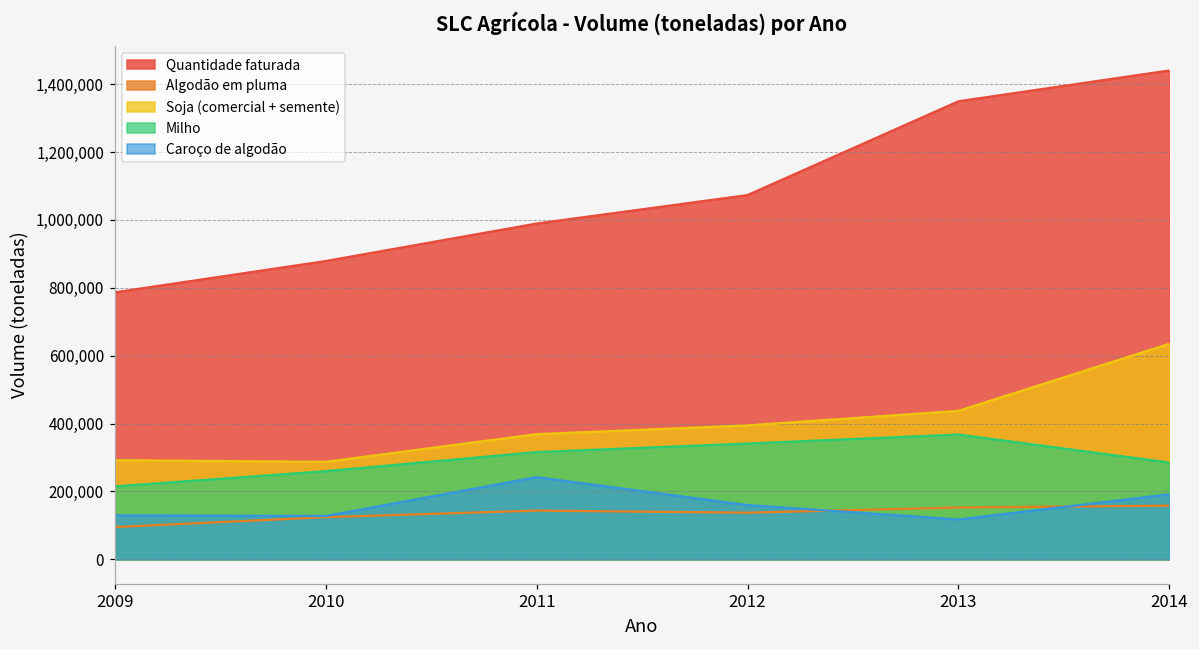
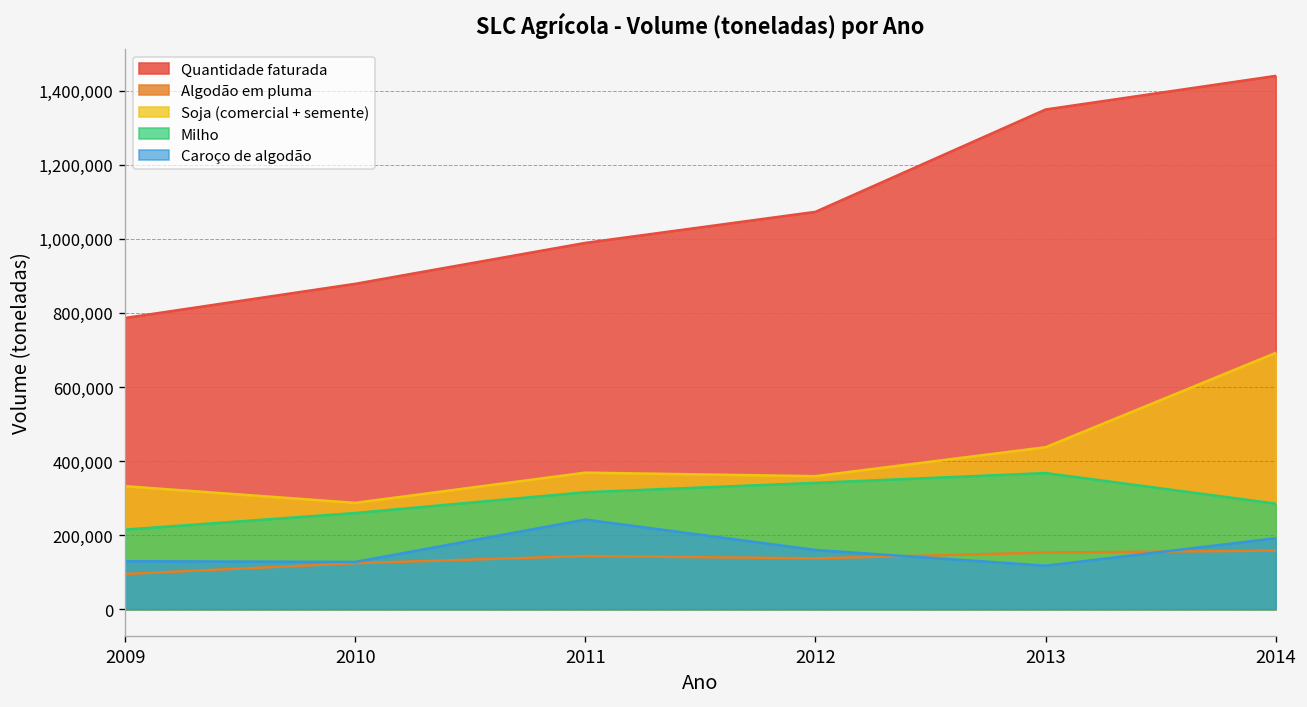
Soja (comercial + semente), 2009: 290,000 -> 330,000
Soja (comercial + semente), 2012: 390,000 -> 360,000
Soja (comercial + semente), 2014: 630,000 -> 690,000
